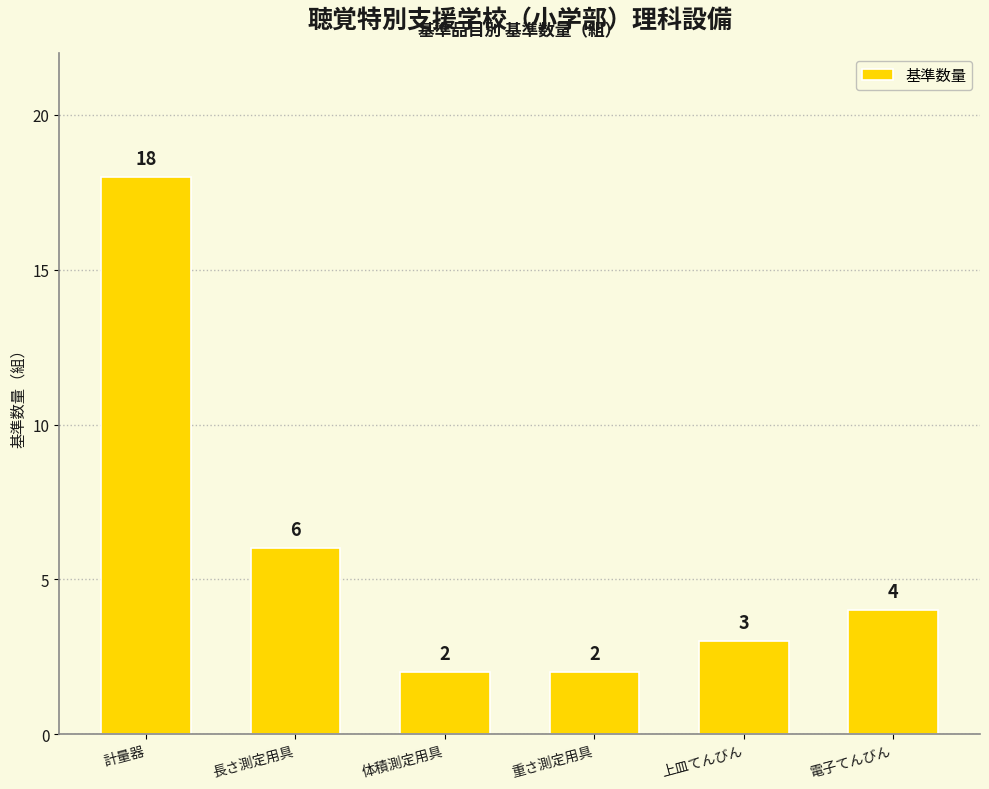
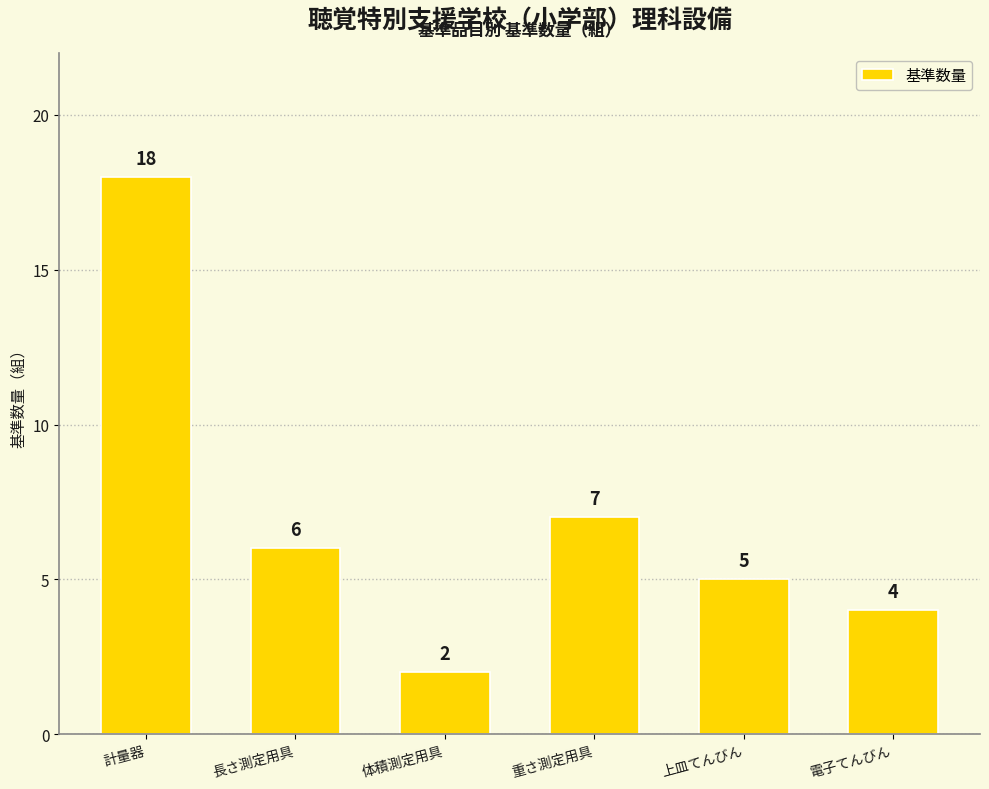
重さ測定用具: 2 -> 7
上皿てんびん: 3 -> 5
